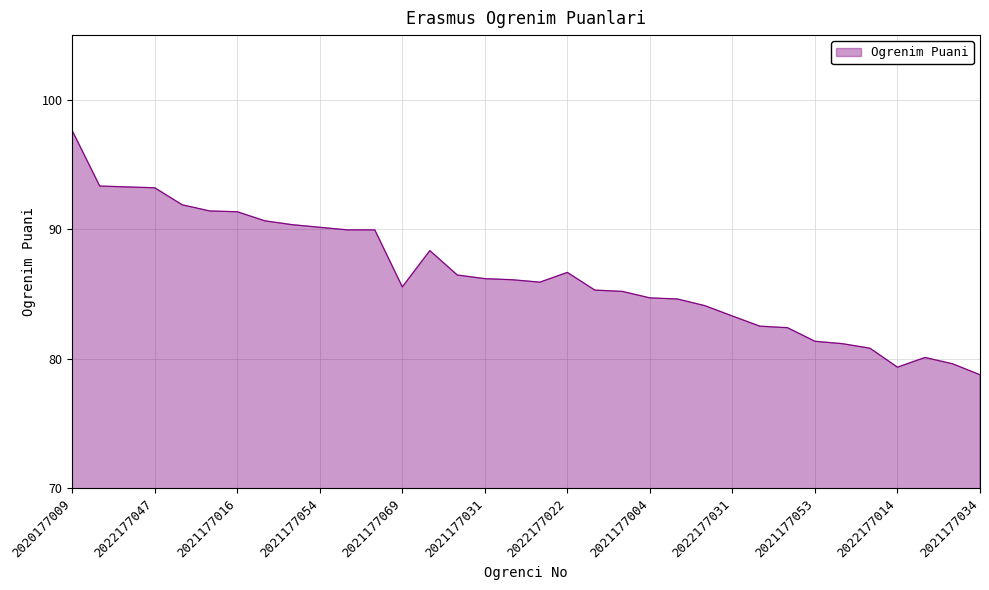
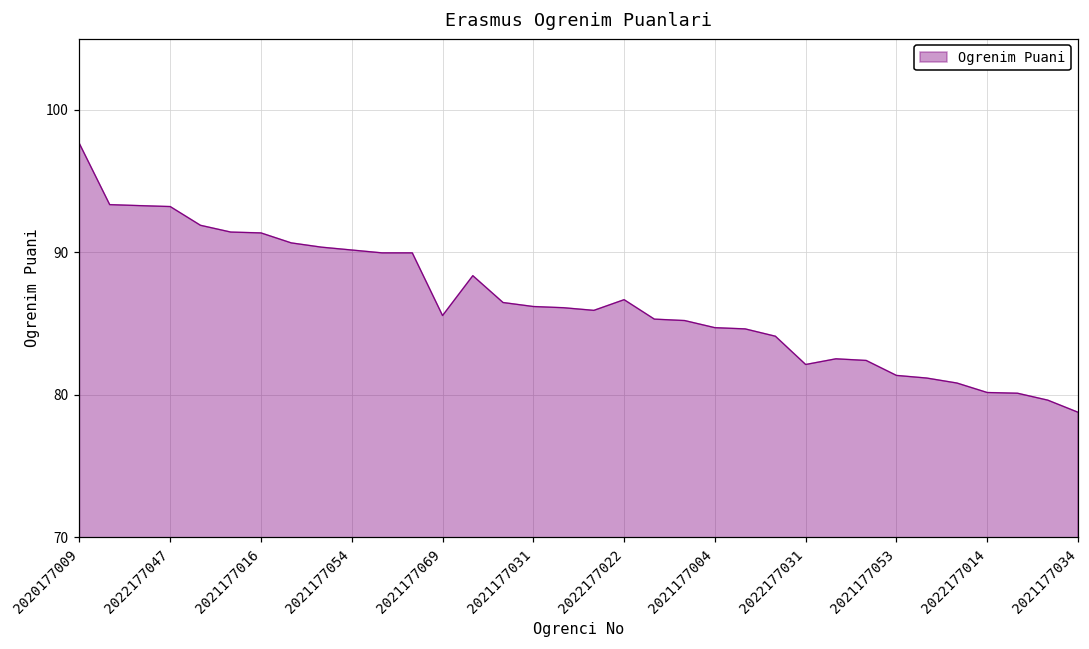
2022177031: 83.3 -> 82.1
2022177014: 79.4 -> 80.2
